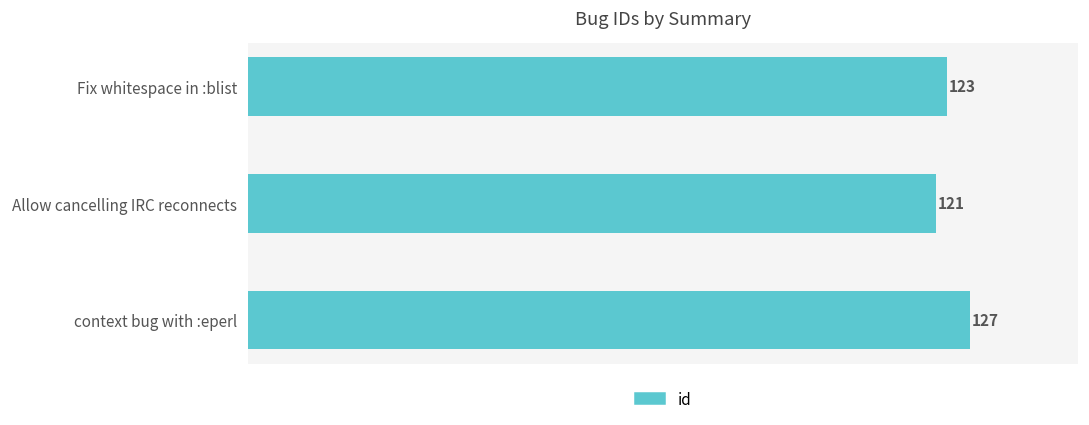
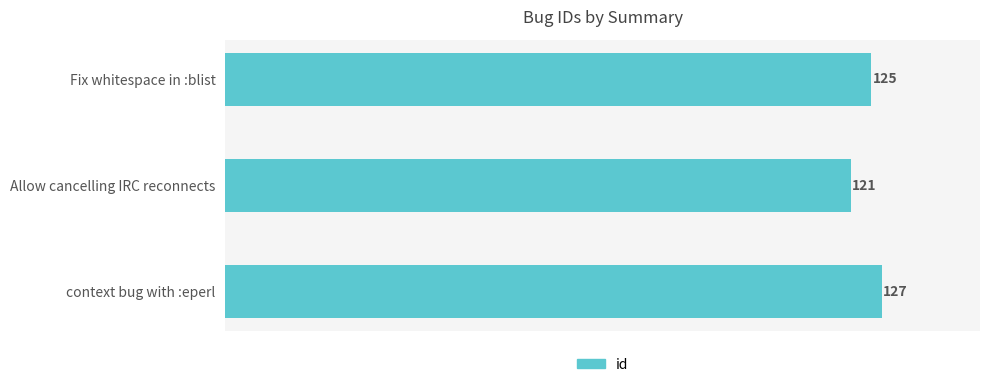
Fix whitespace in :blist: 123 -> 125
